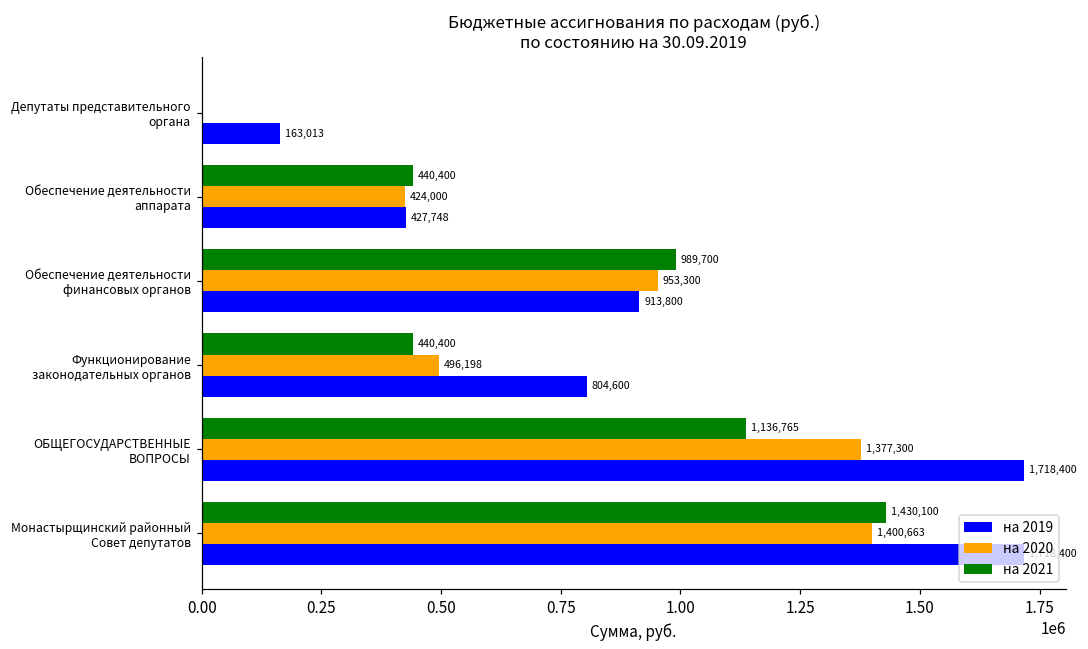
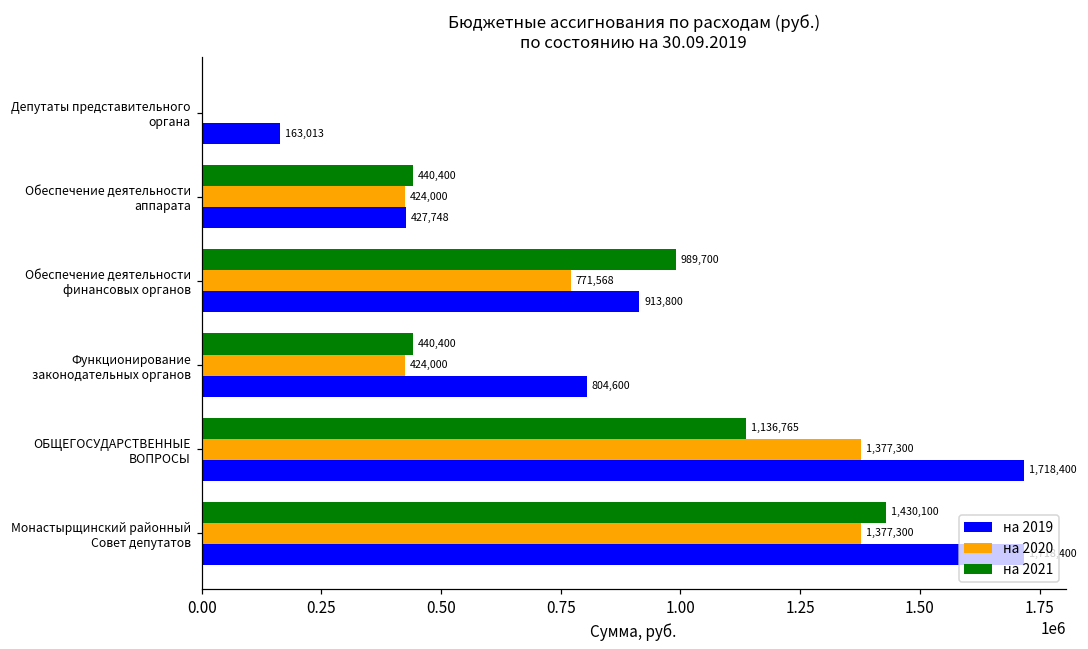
на 2020, Обеспечение деятельности финансовых органов: 953,300 -> 771,568
на 2020, Функционирование законодательных органов: 496,198 -> 424,000
на 2020, Монастырщинский районный Совет депутатов: 1,400,663 -> 1,377,300
